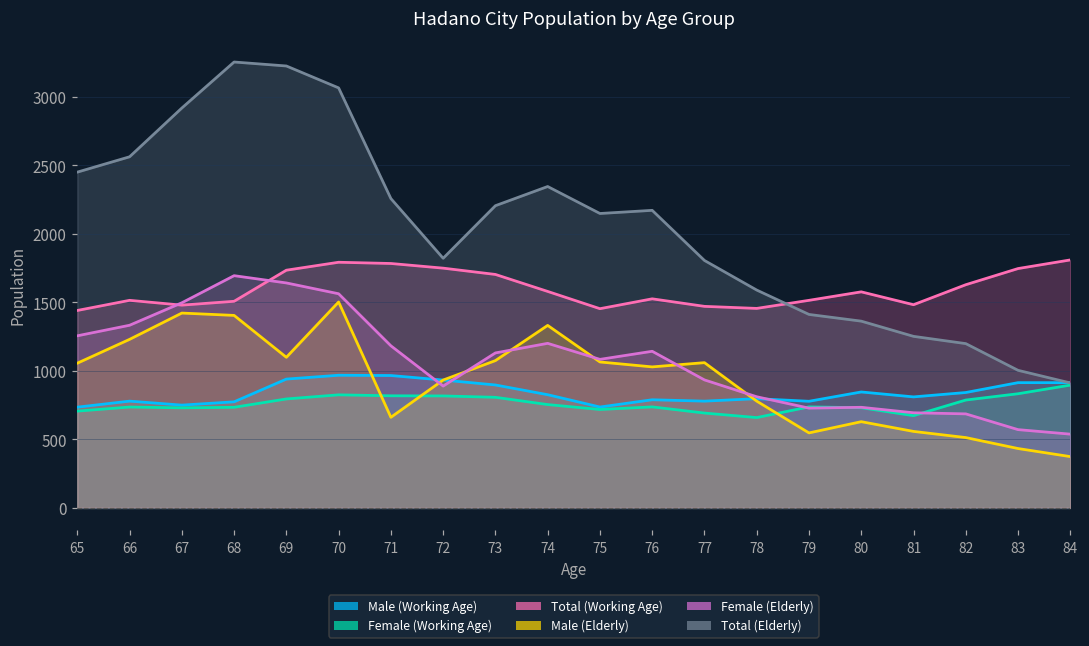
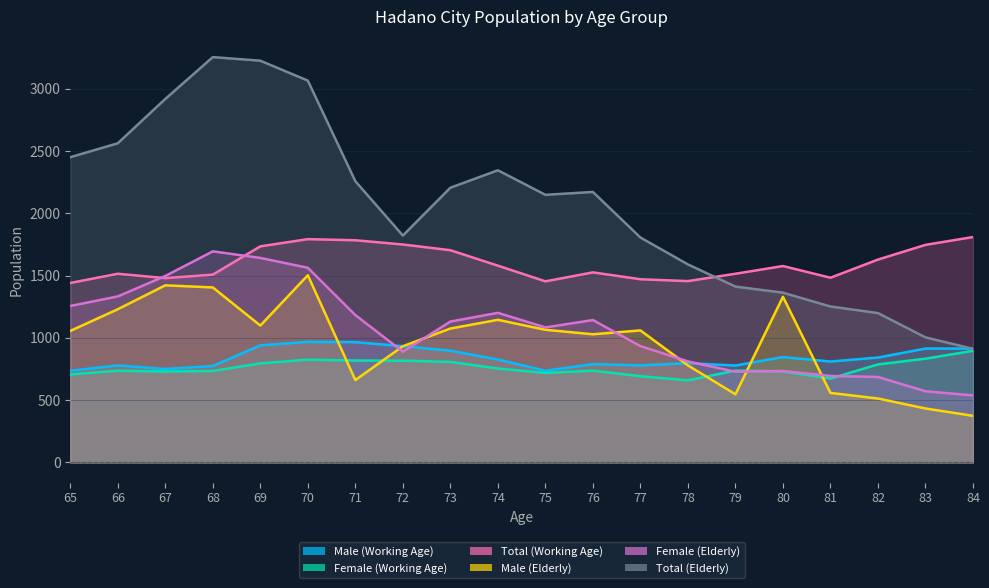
Male (Elderly), 74: 1330 -> 1150
Male (Elderly), 80: 630 -> 1330
